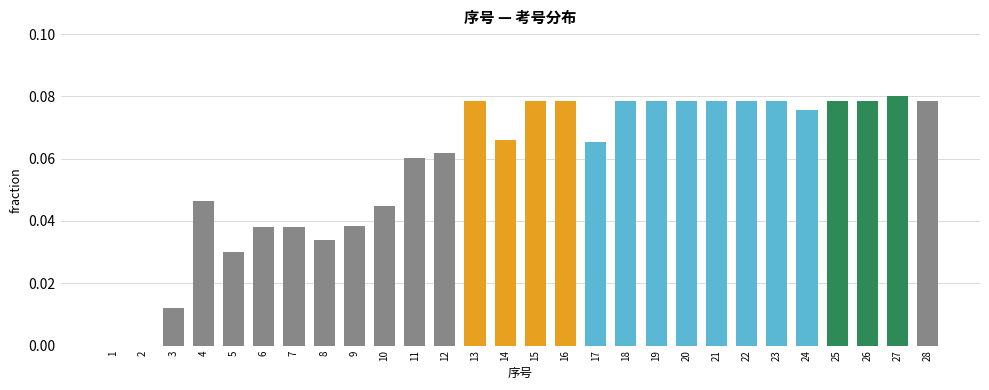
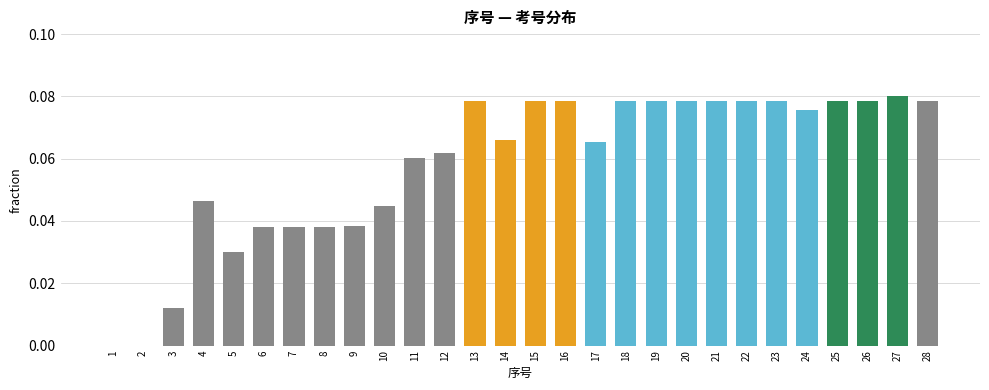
8: 0.034 -> 0.038
